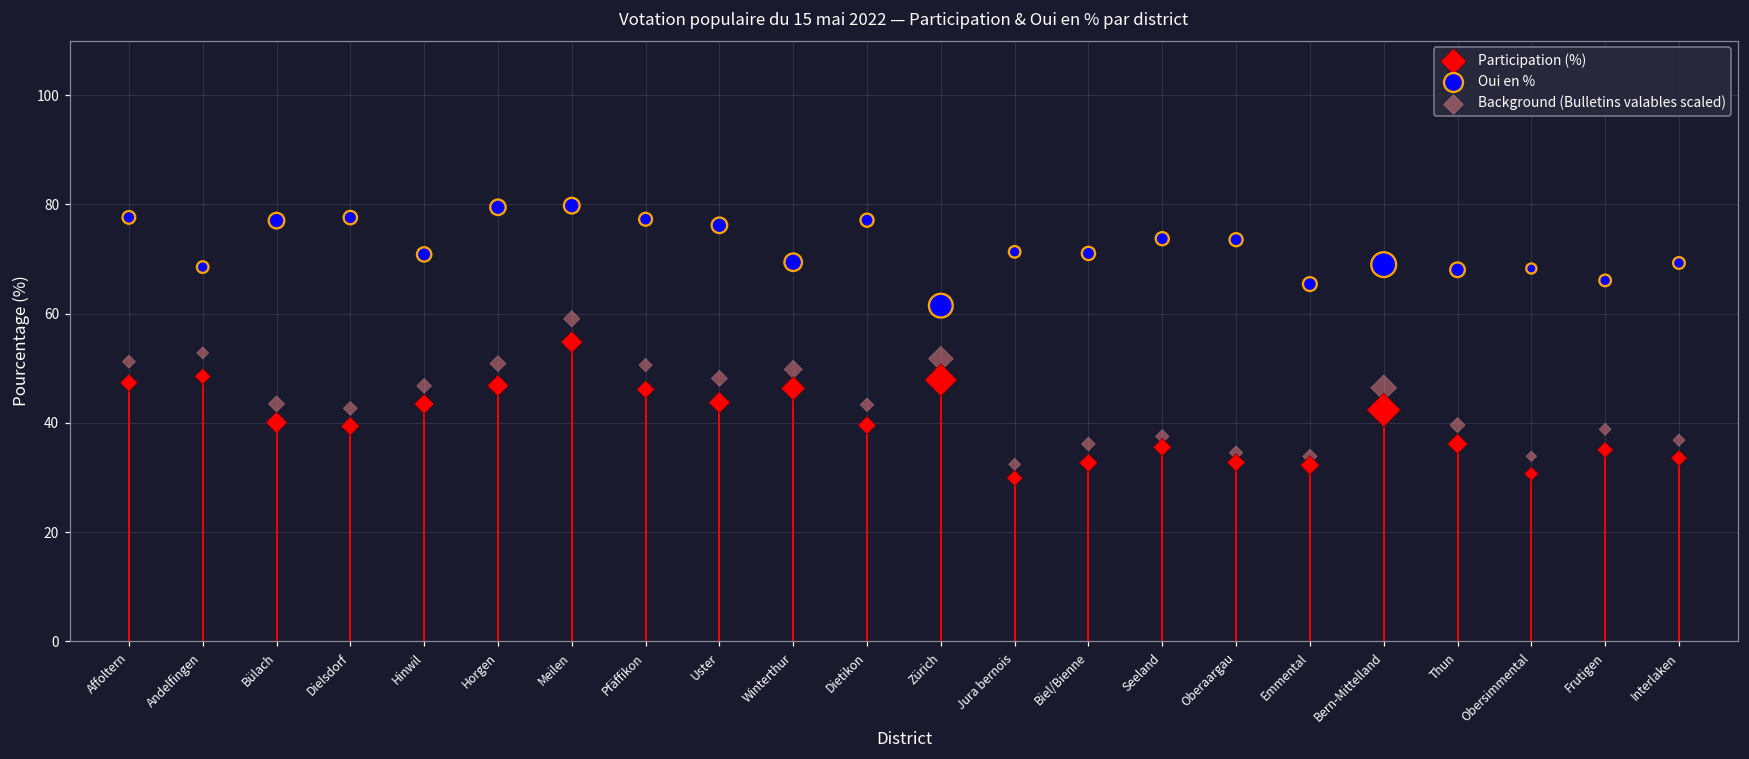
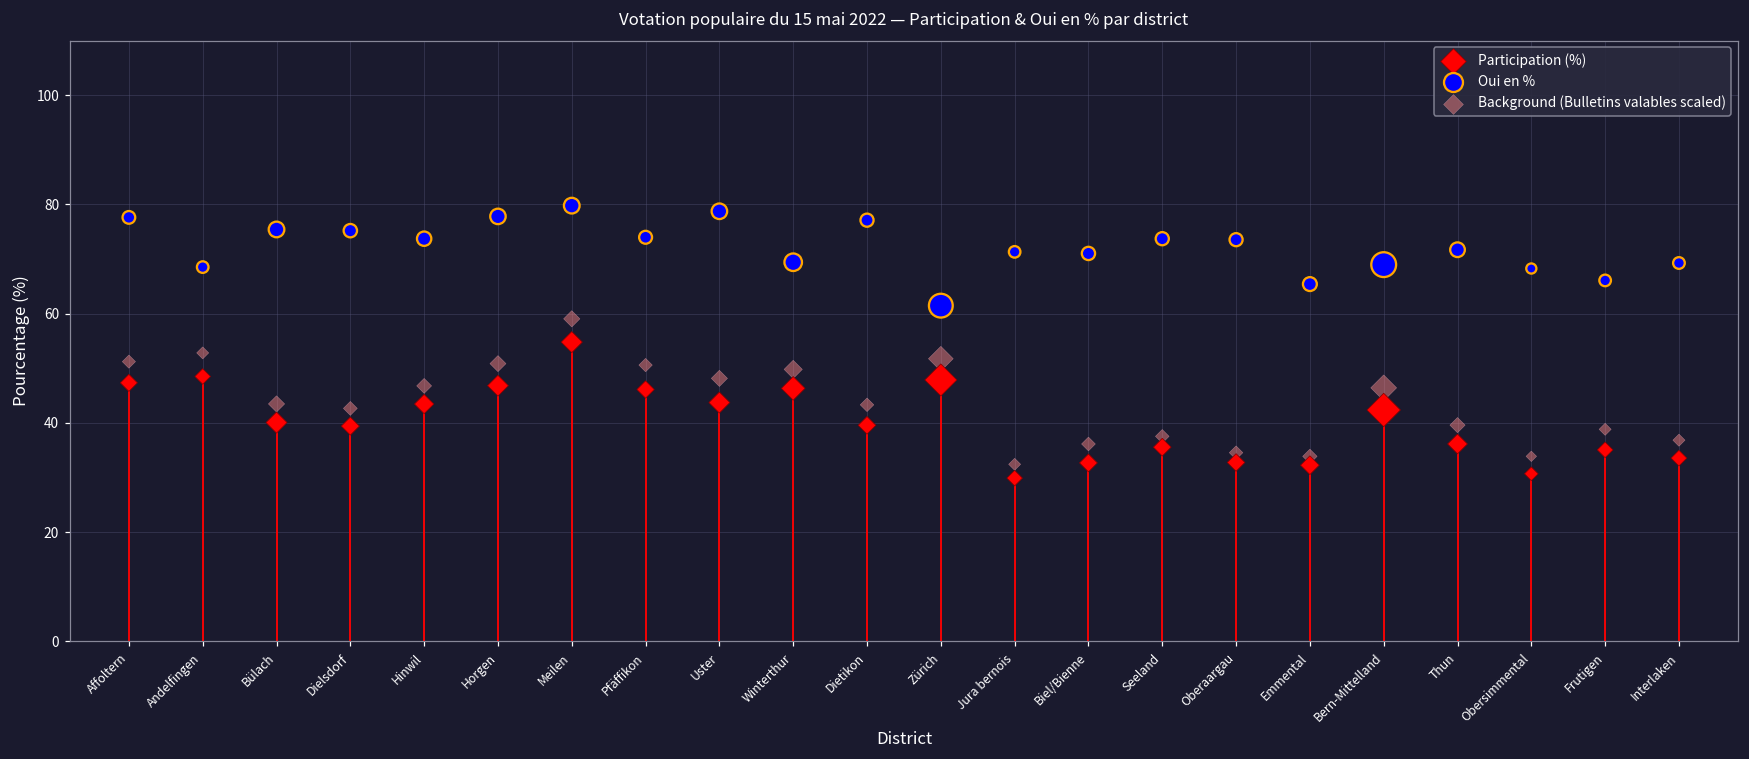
Oui en %, Bülach: 77 -> 75
Oui en %, Dielsdorf: 78 -> 75
Oui en %, Hinwil: 71 -> 74
Oui en %, Horgen: 79 -> 78
Oui en %, Pfäffikon: 77 -> 74
Oui en %, Uster: 76 -> 79
Oui en %, Thun: 68 -> 72
